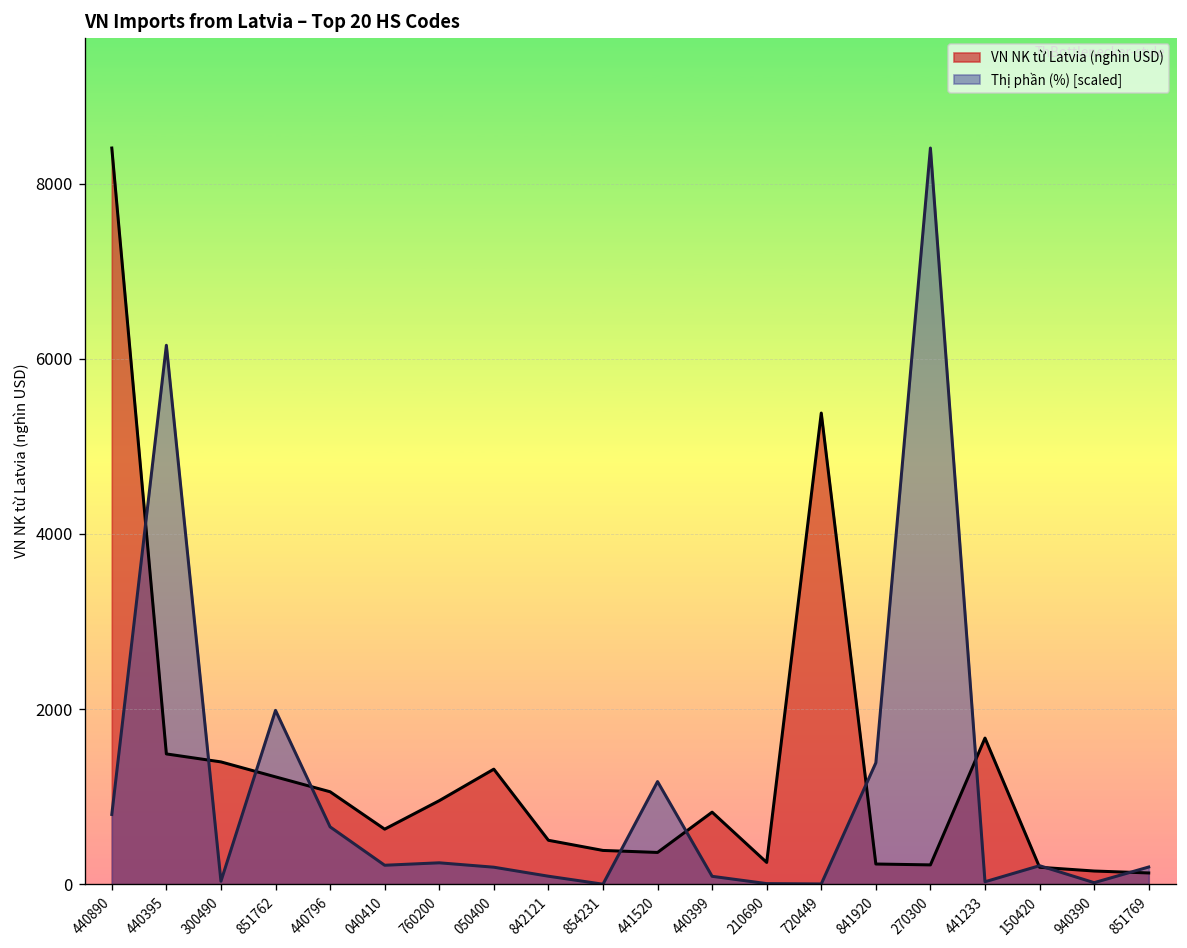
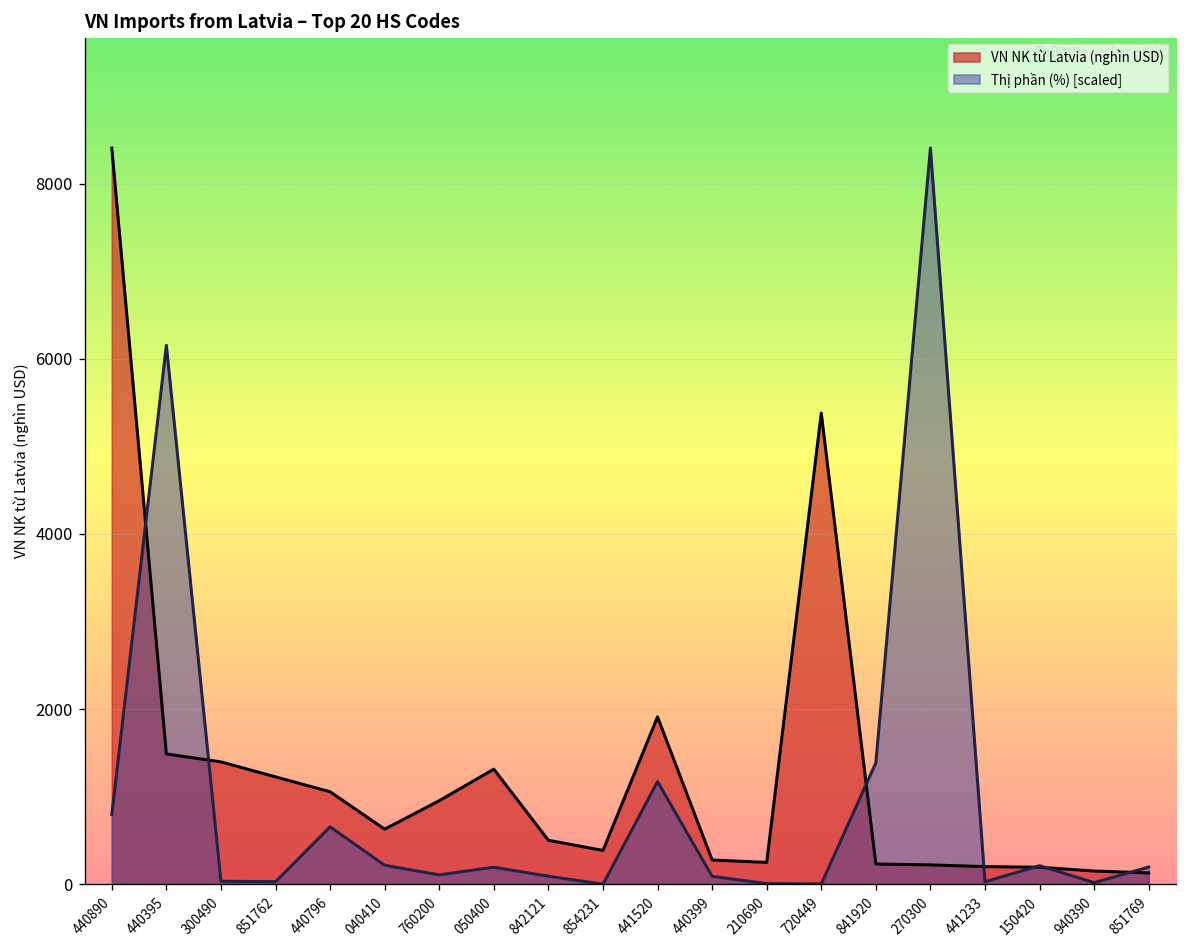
Thị phần (%) [scaled], 851762: 2000 -> 0
Thị phần (%) [scaled], 760200: 200 -> 100
VN NK từ Latvia (nghìn USD), 441520: 400 -> 1900
VN NK từ Latvia (nghìn USD), 440399: 800 -> 300
VN NK từ Latvia (nghìn USD), 441233: 1700 -> 200
